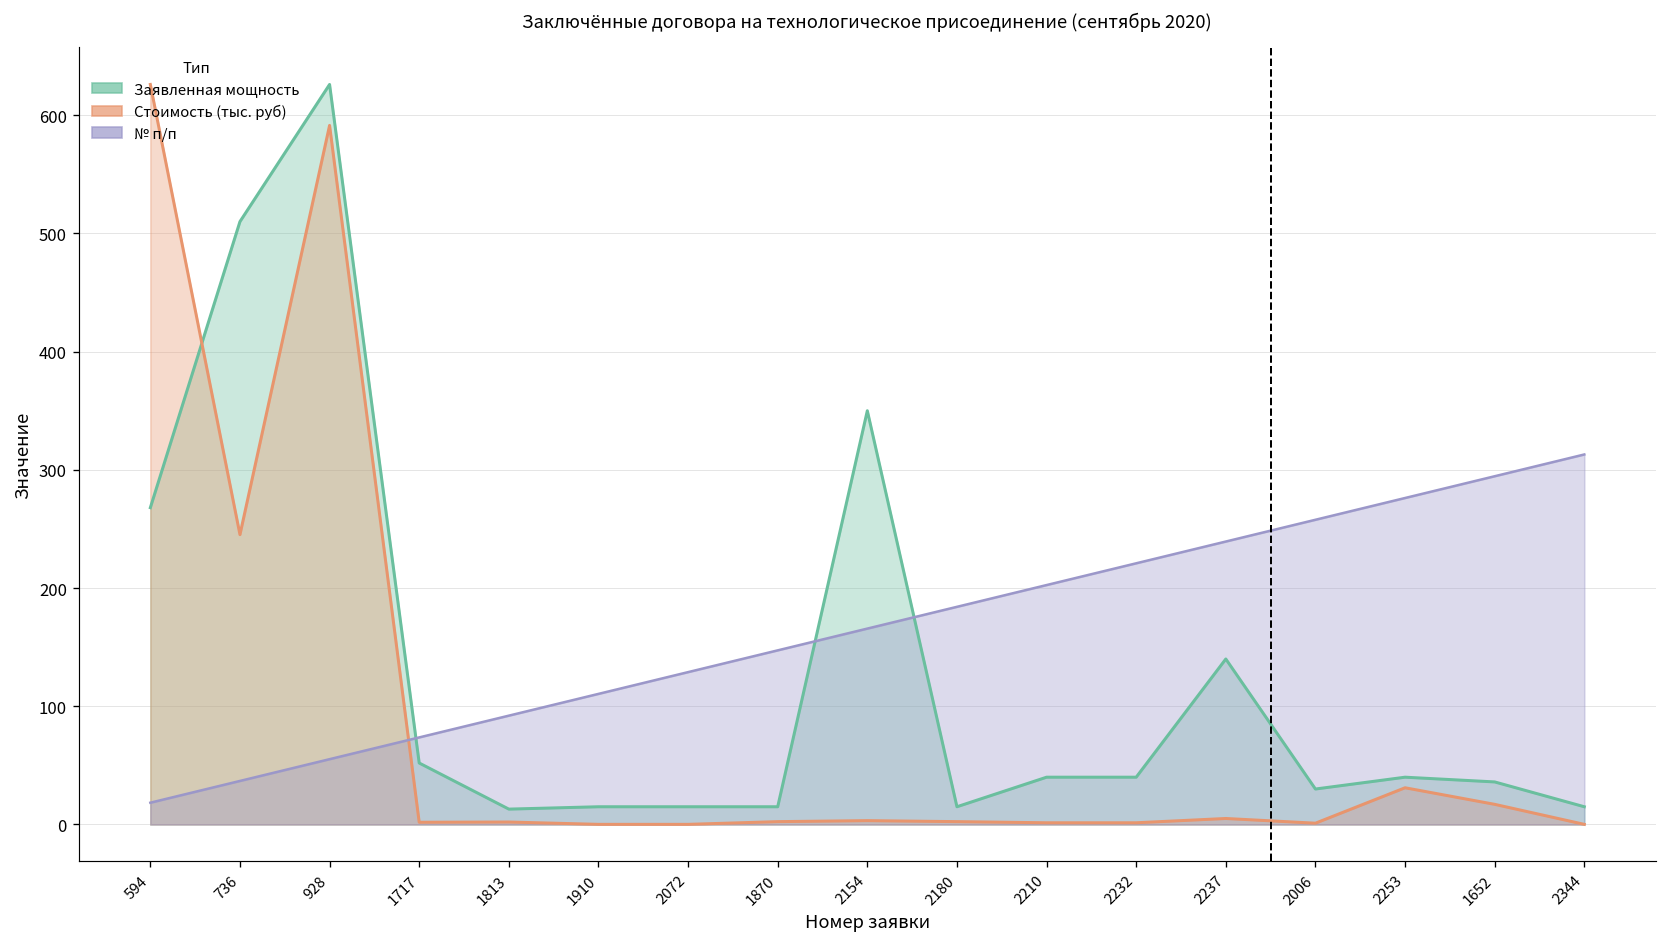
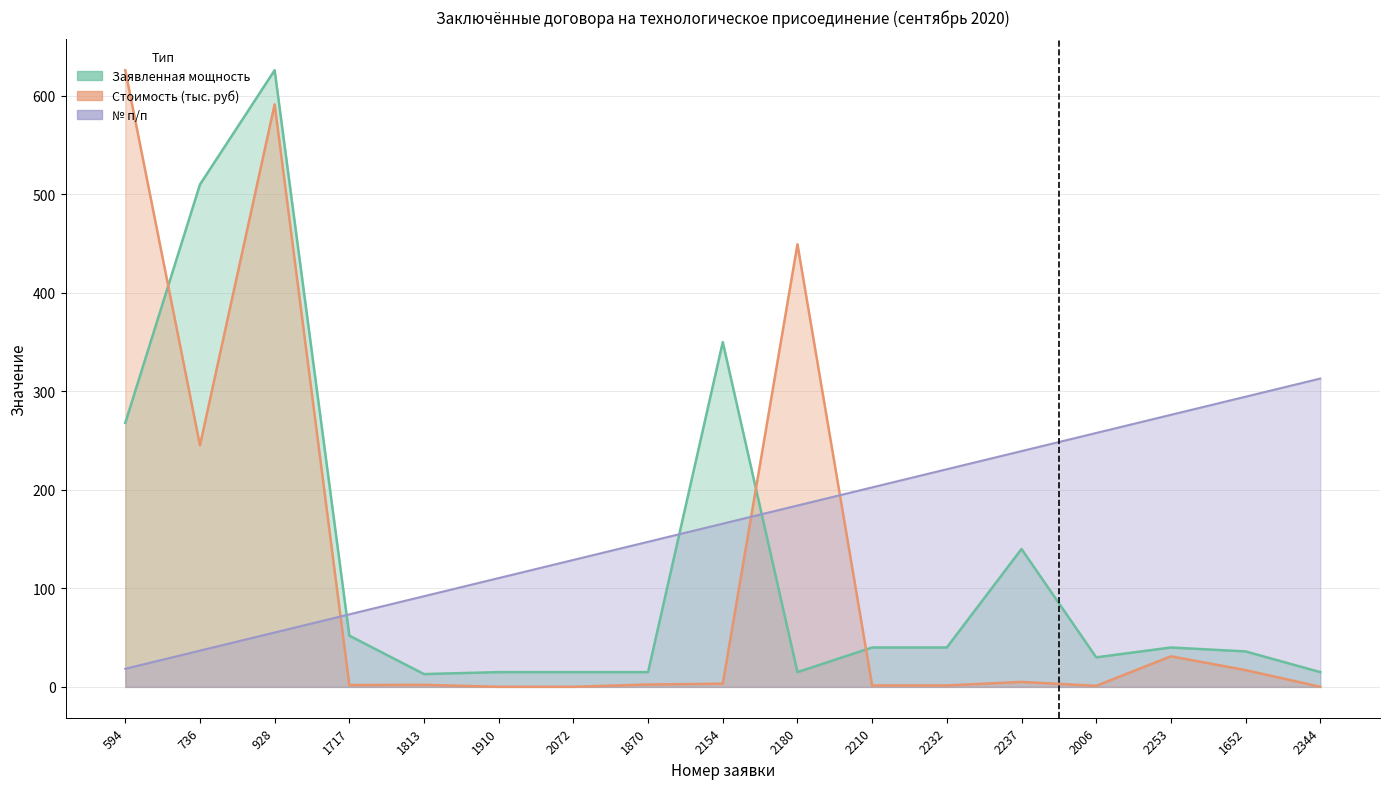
Стоимость (тыс. руб), 2180: 0 -> 450
